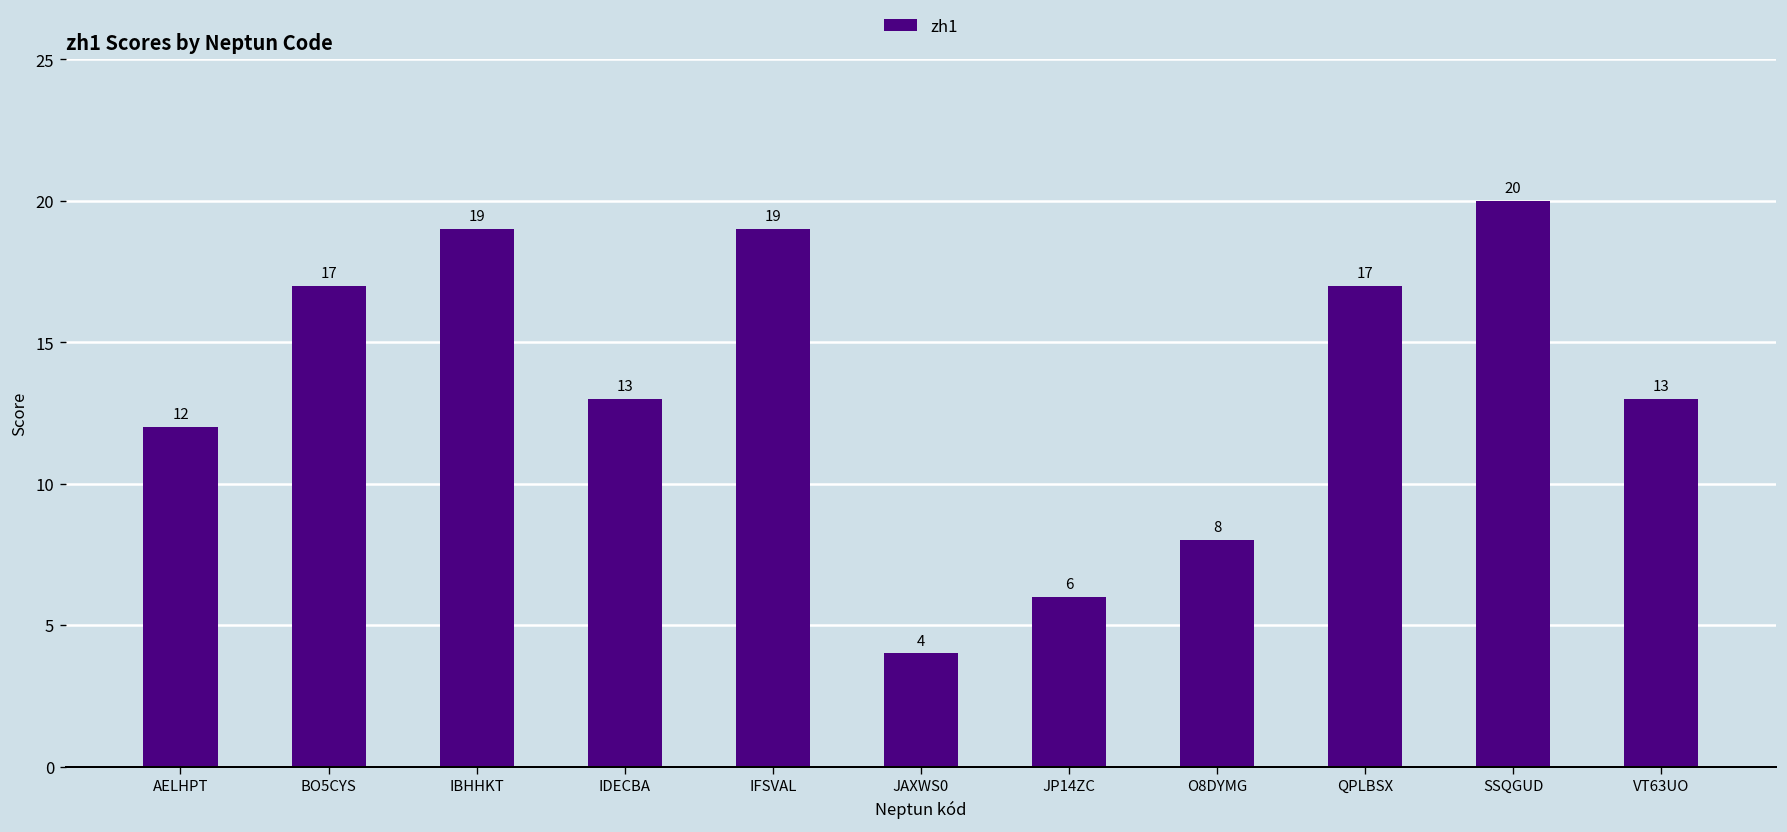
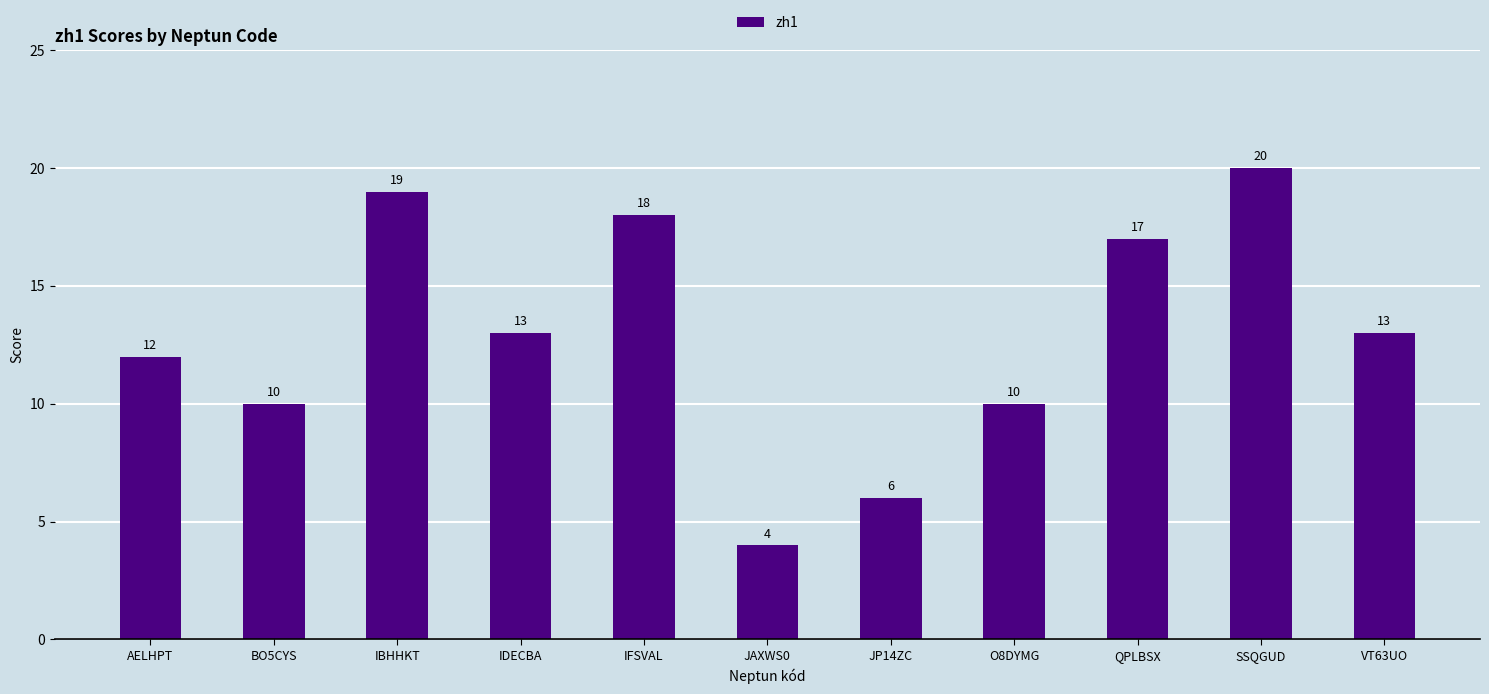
BO5CYS: 17 -> 10
IFSVAL: 19 -> 18
O8DYMG: 8 -> 10
